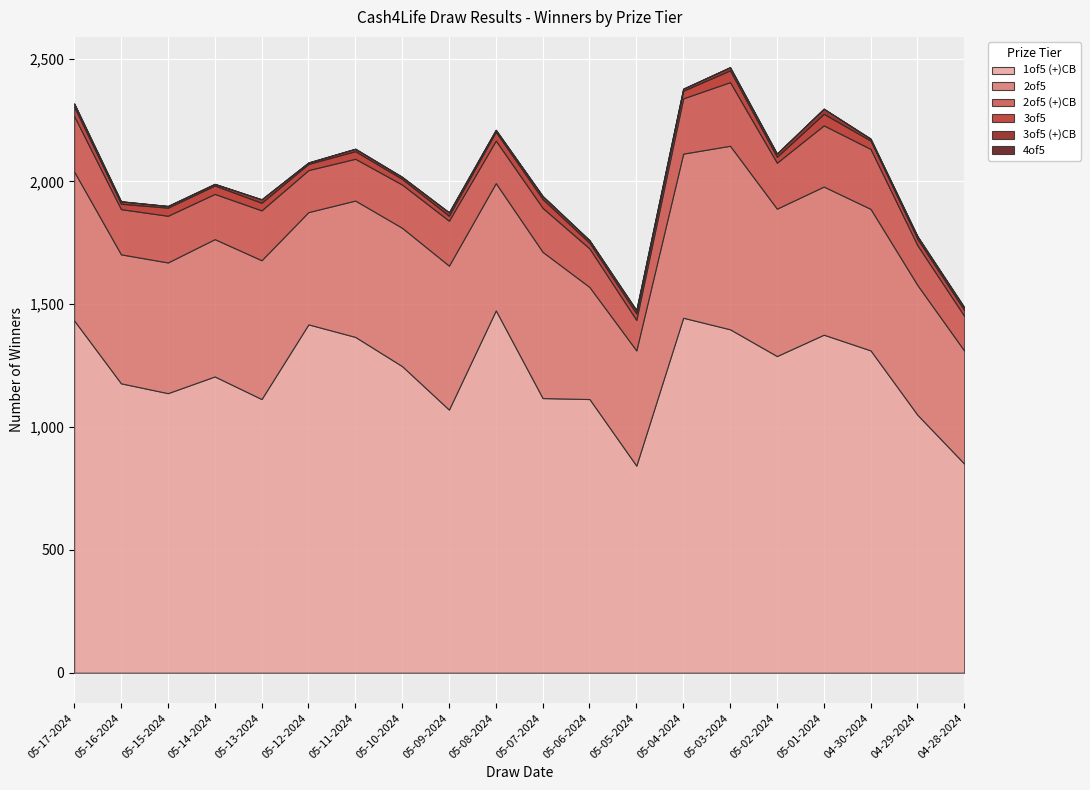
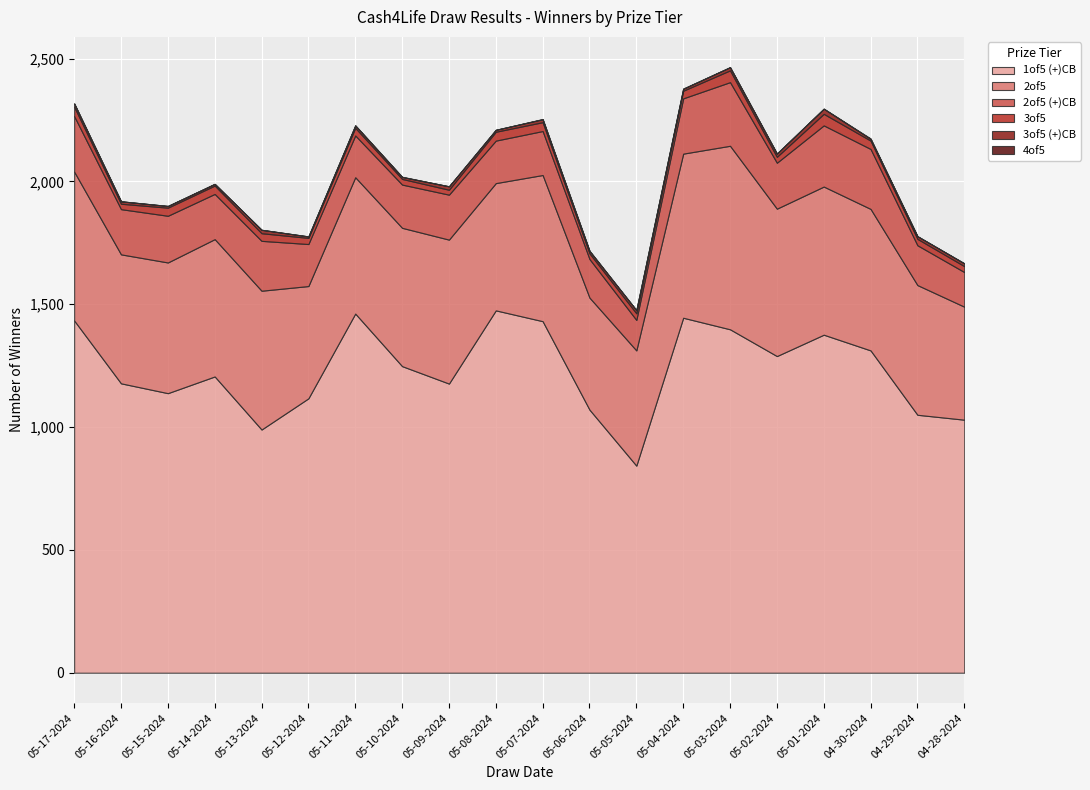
1of5 (+)CB, 05-13-2024: 1,110 -> 990
1of5 (+)CB, 05-12-2024: 1,420 -> 1,120
1of5 (+)CB, 05-11-2024: 1,370 -> 1,460
1of5 (+)CB, 05-09-2024: 1,070 -> 1,180
1of5 (+)CB, 05-07-2024: 1,120 -> 1,430
1of5 (+)CB, 05-06-2024: 1,110 -> 1,070
1of5 (+)CB, 04-28-2024: 850 -> 1,030
